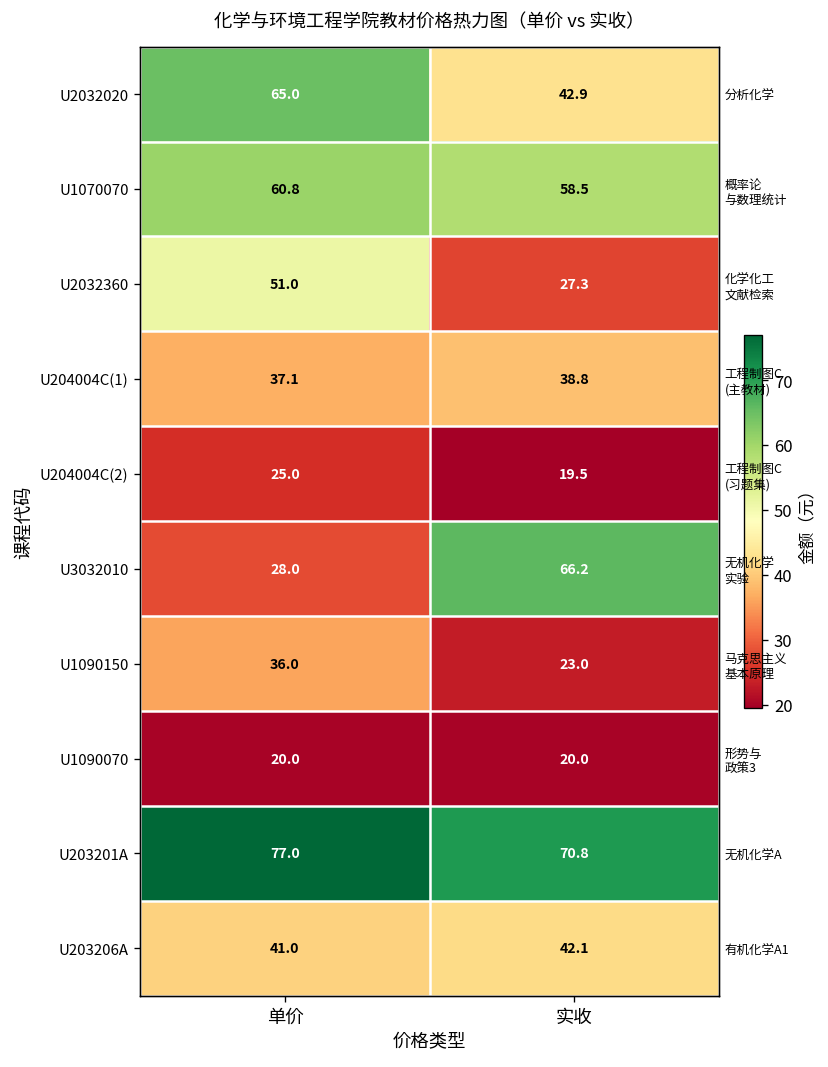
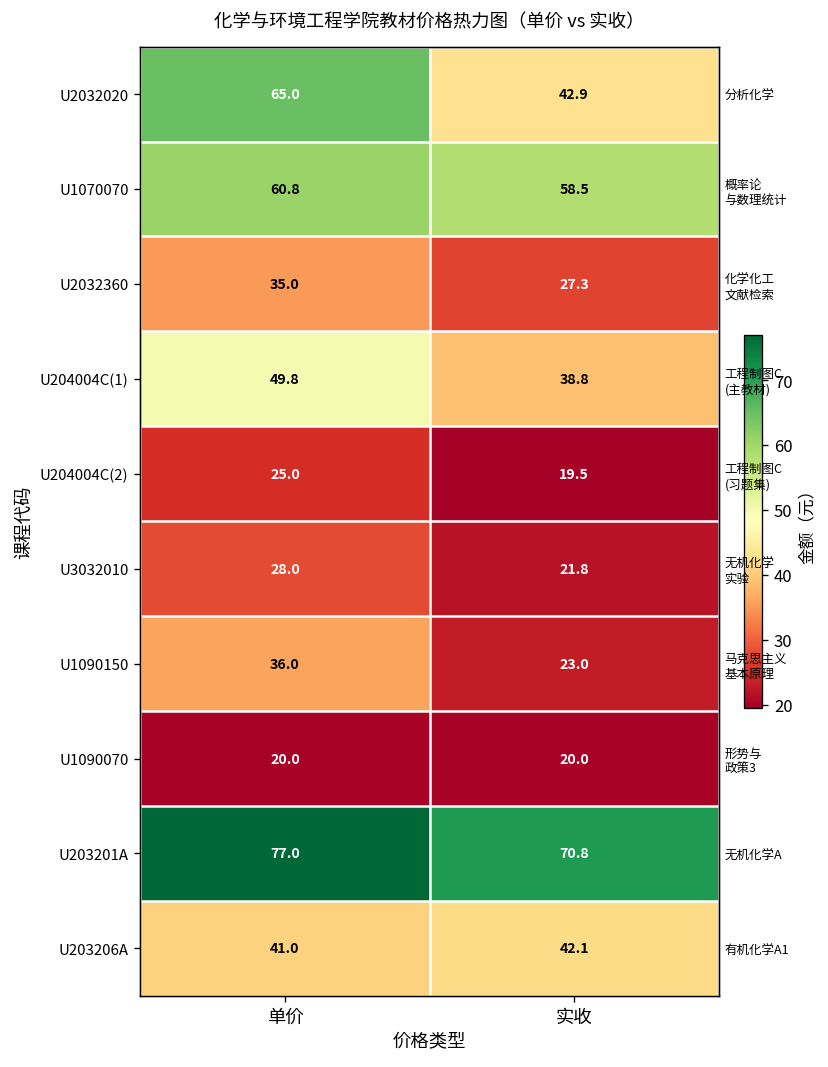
U2032360, 单价: 51.0 -> 35.0
U204004C(1), 单价: 37.1 -> 49.8
U3032010, 实收: 66.2 -> 21.8
